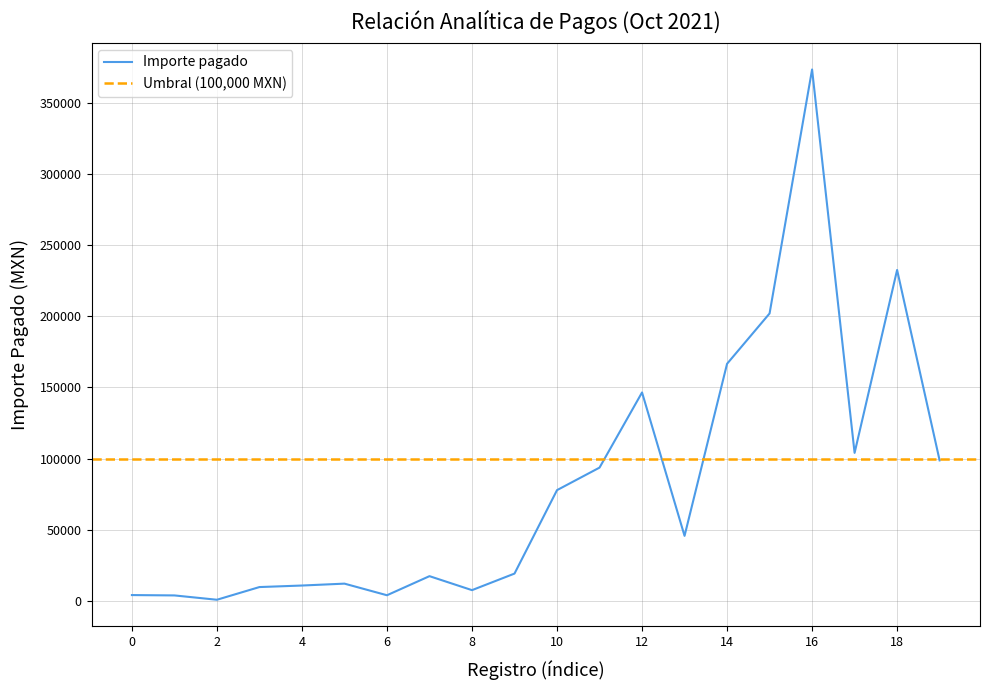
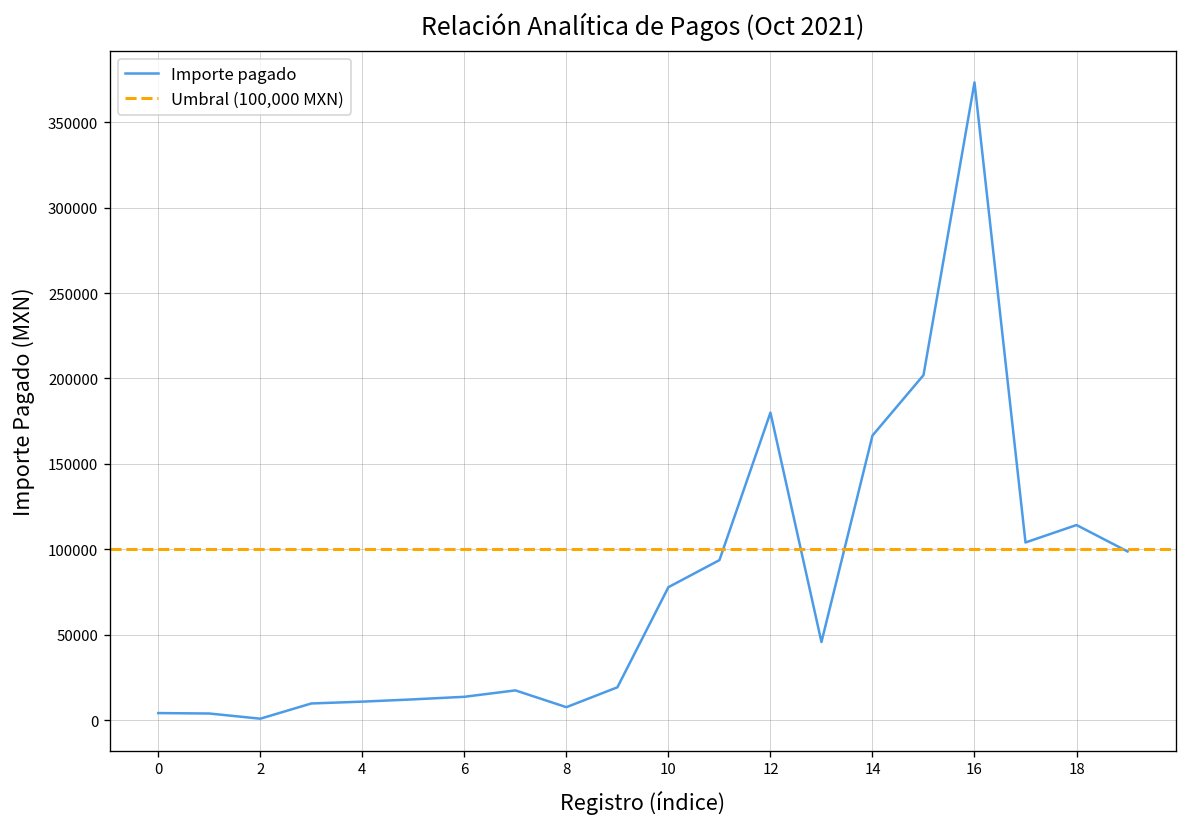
6: 4000 -> 14000
12: 146000 -> 180000
18: 232000 -> 114000
